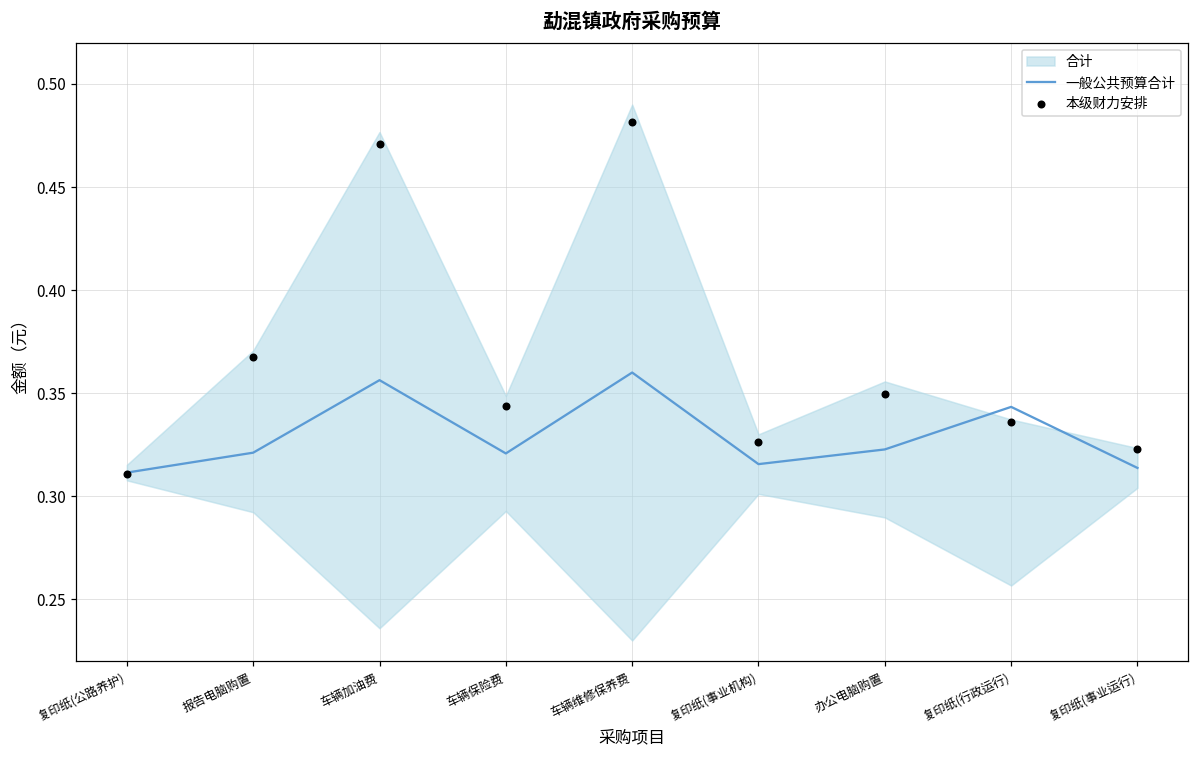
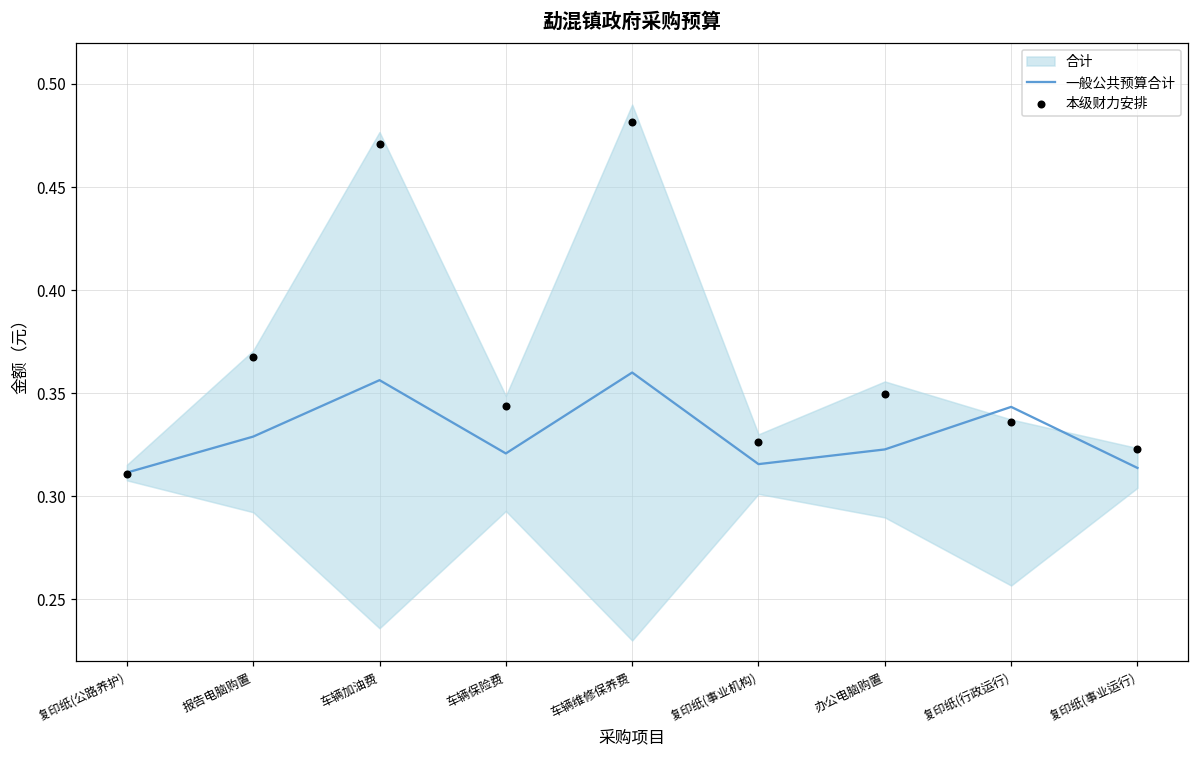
一般公共预算合计, 报告电脑购置: 0.321 -> 0.329
